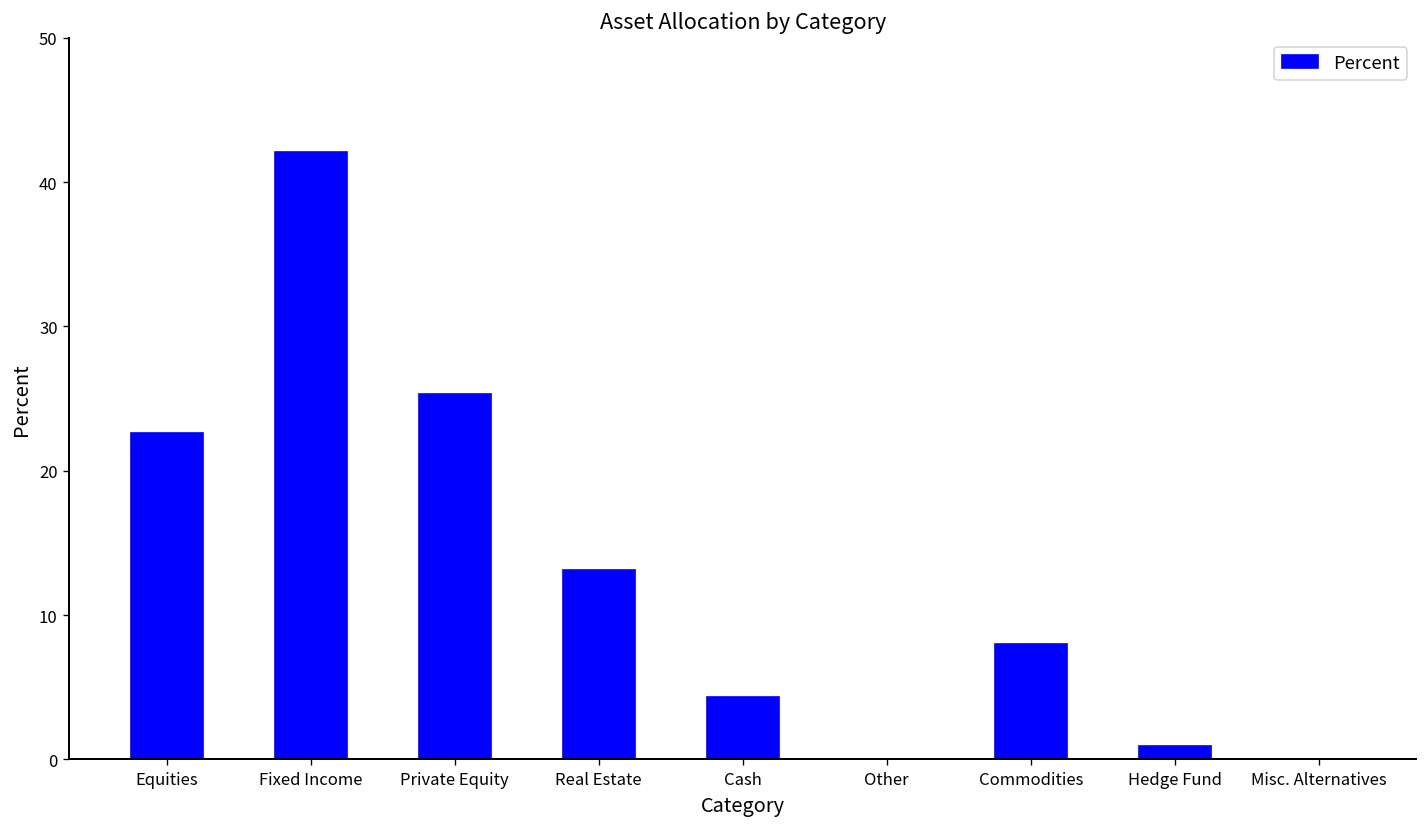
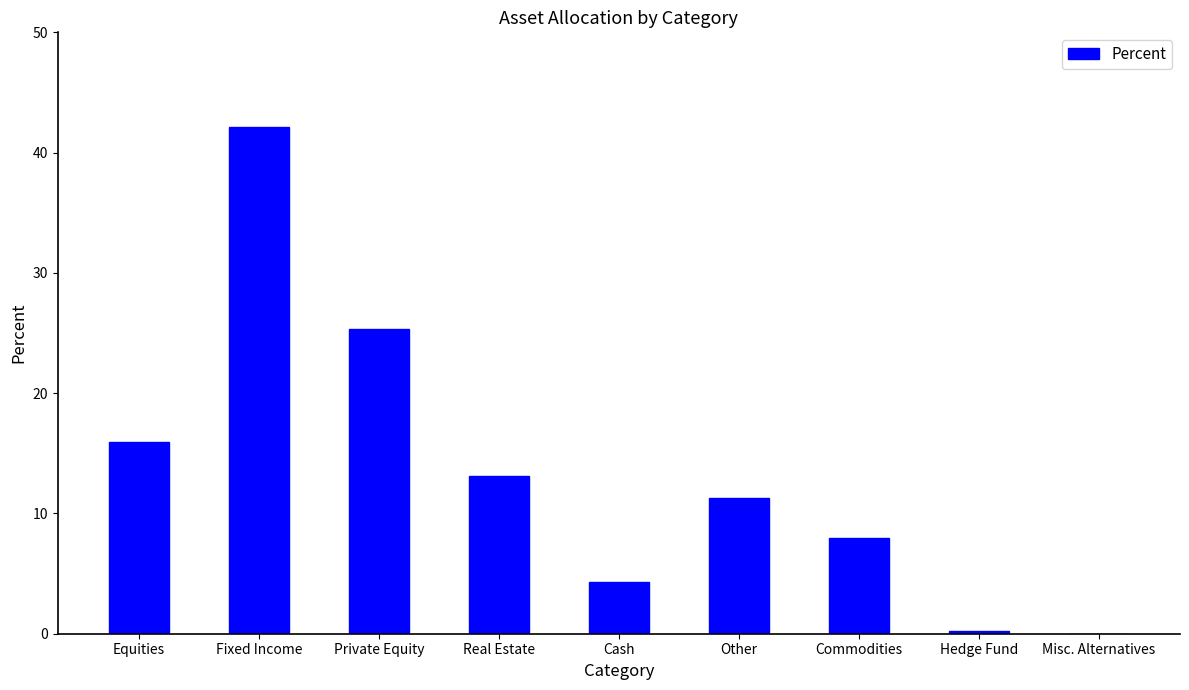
Equities: 22.6 -> 15.9
Other: 0.0 -> 11.3
Hedge Fund: 0.9 -> 0.2
